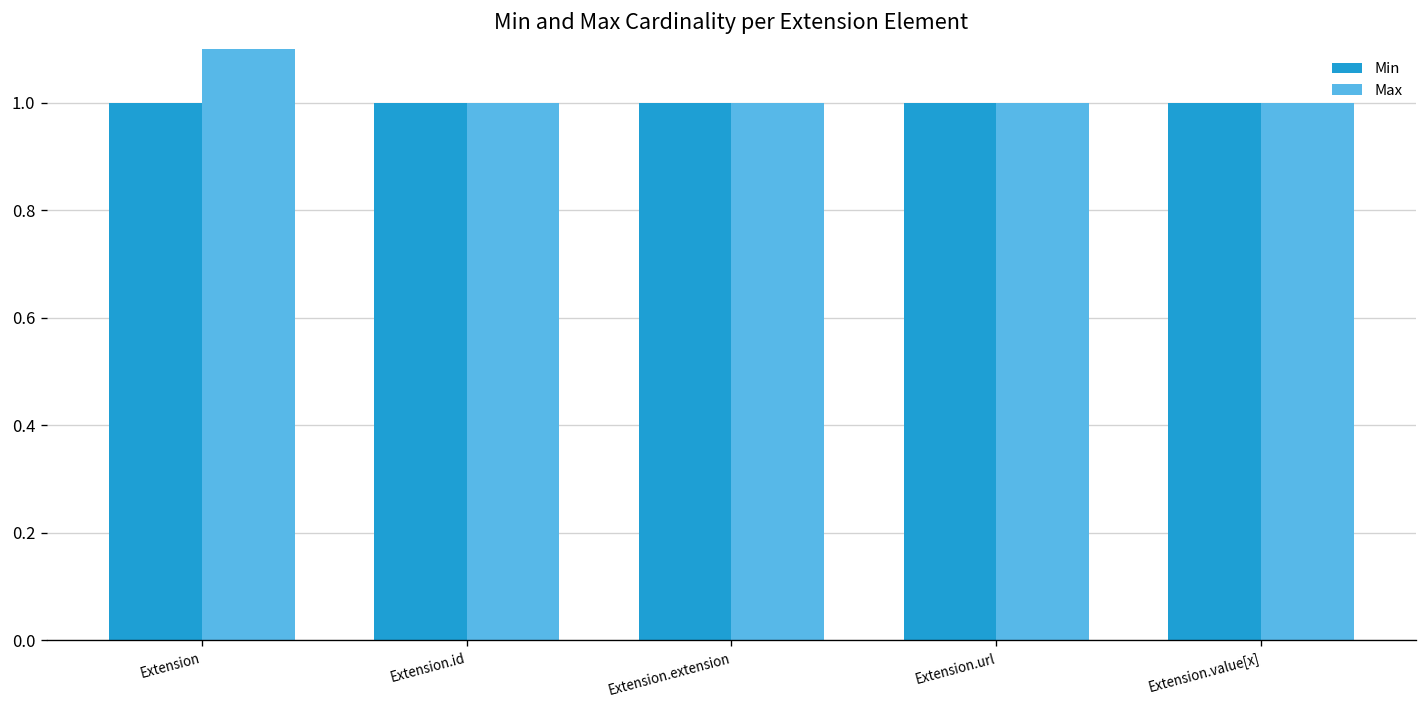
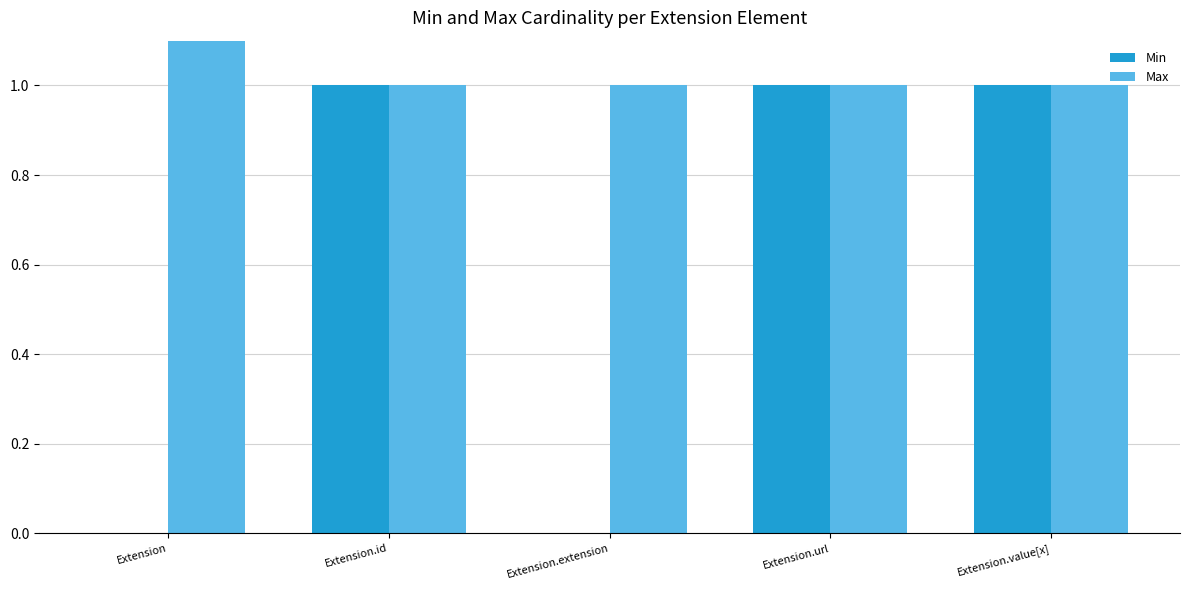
Min, Extension: 1 -> 0
Min, Extension.extension: 1 -> 0
